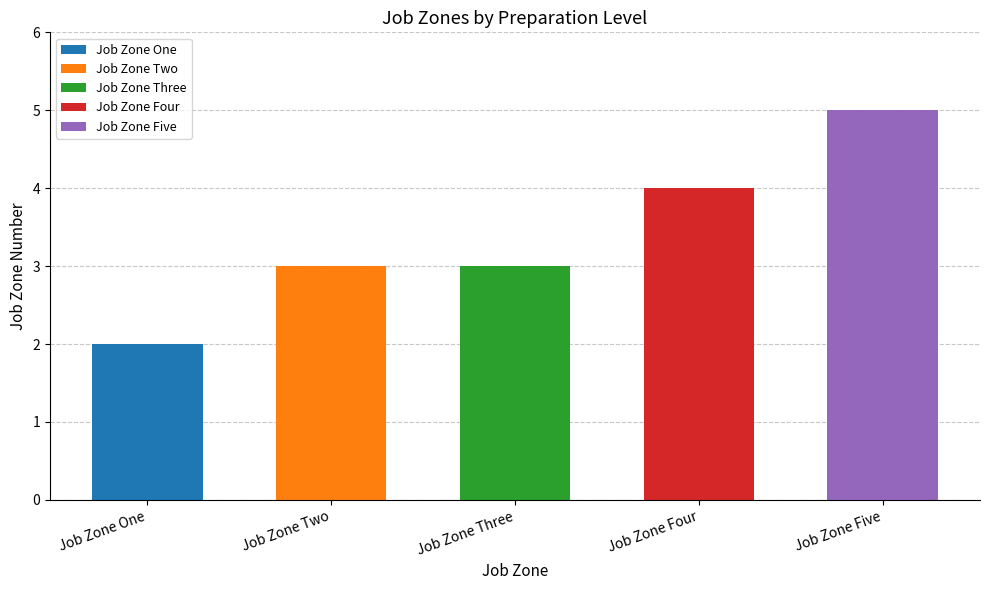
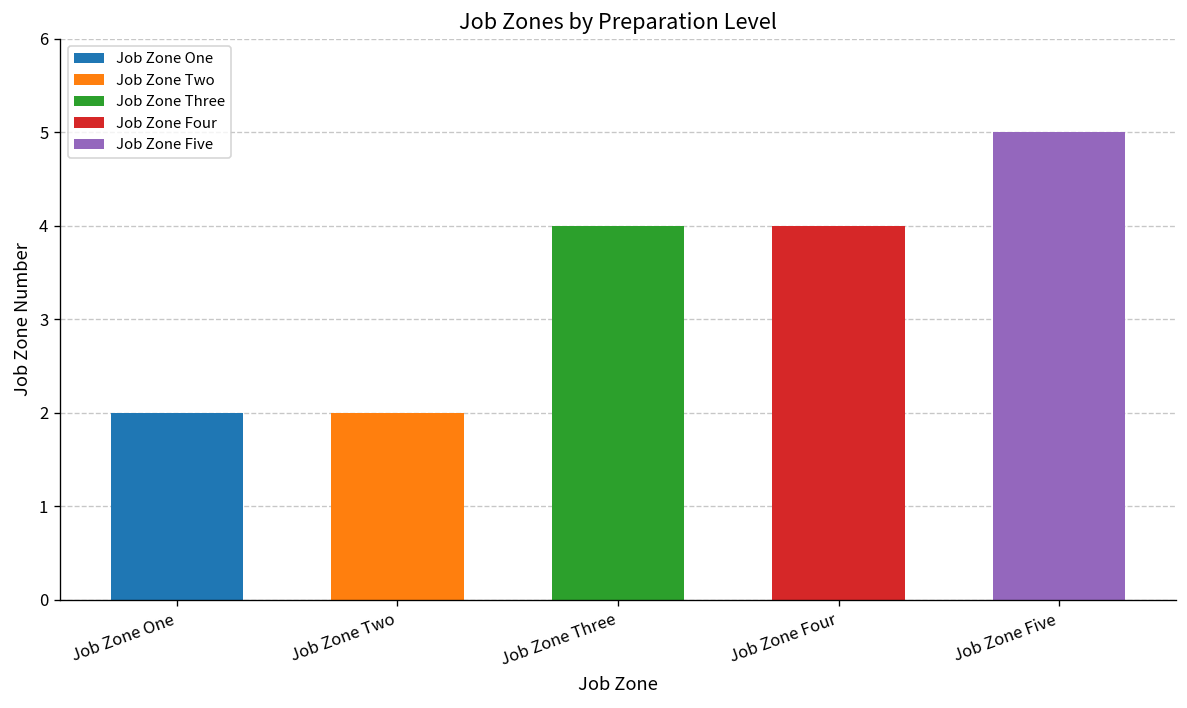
Job Zone Two: 3 -> 2
Job Zone Three: 3 -> 4
